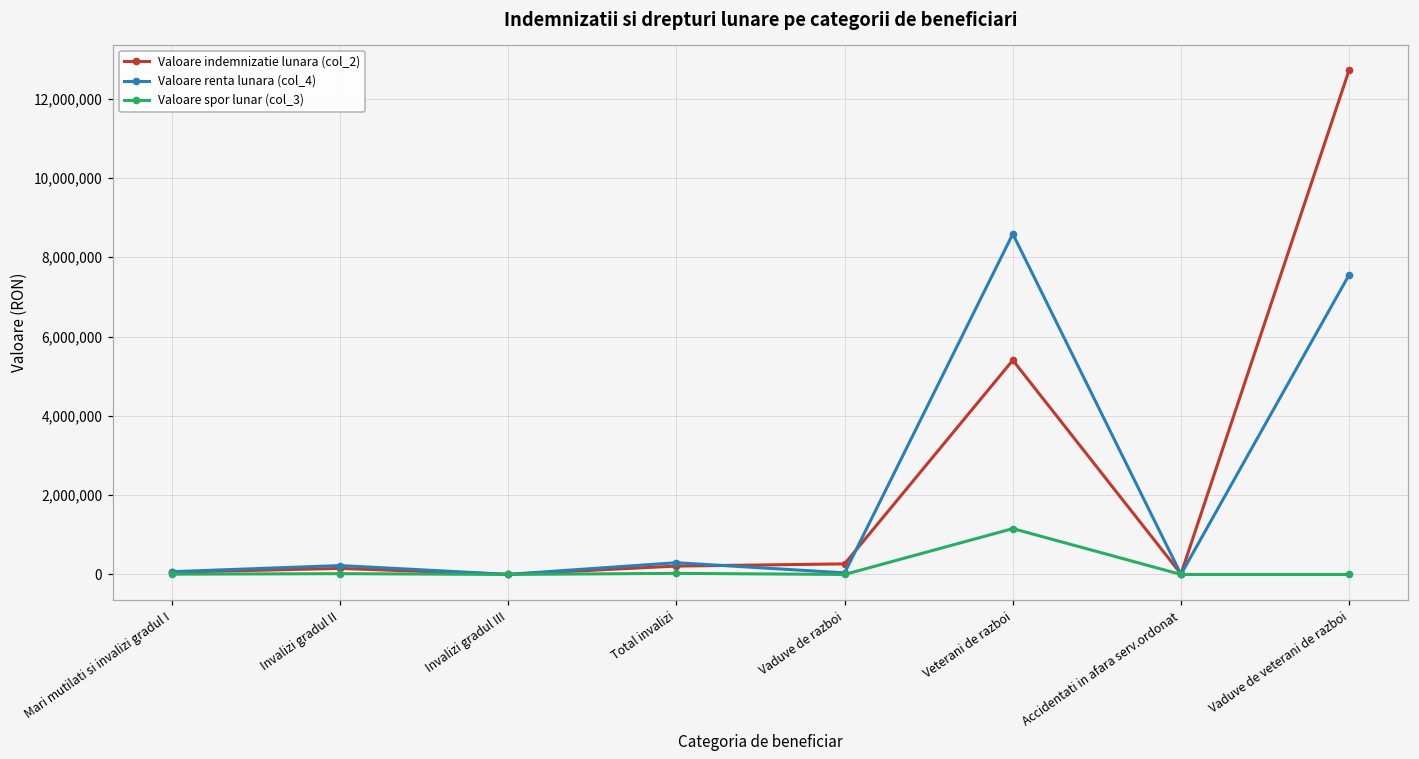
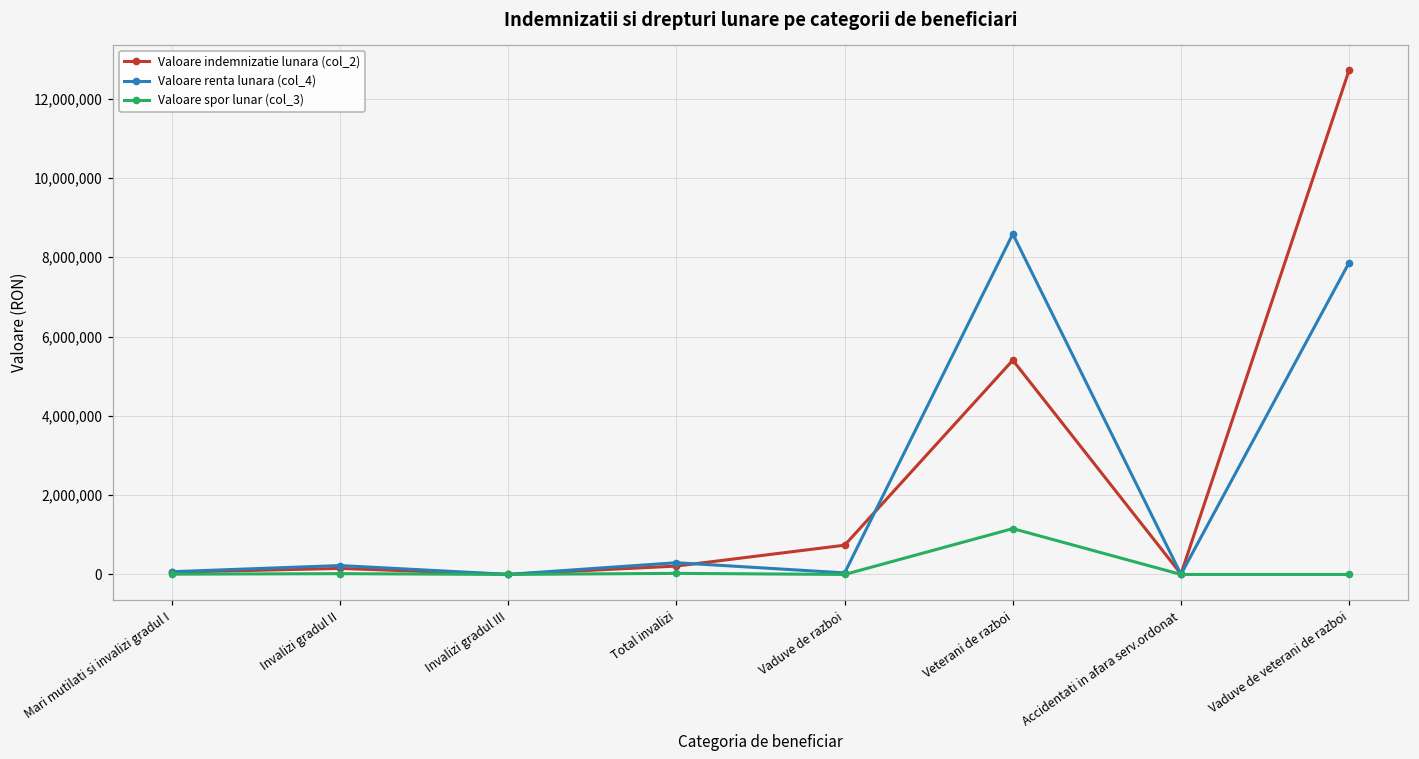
Valoare indemnizatie lunara (col_2), Vaduve de razboi: 300,000 -> 700,000
Valoare renta lunara (col_4), Vaduve de veterani de razboi: 7,600,000 -> 7,900,000
